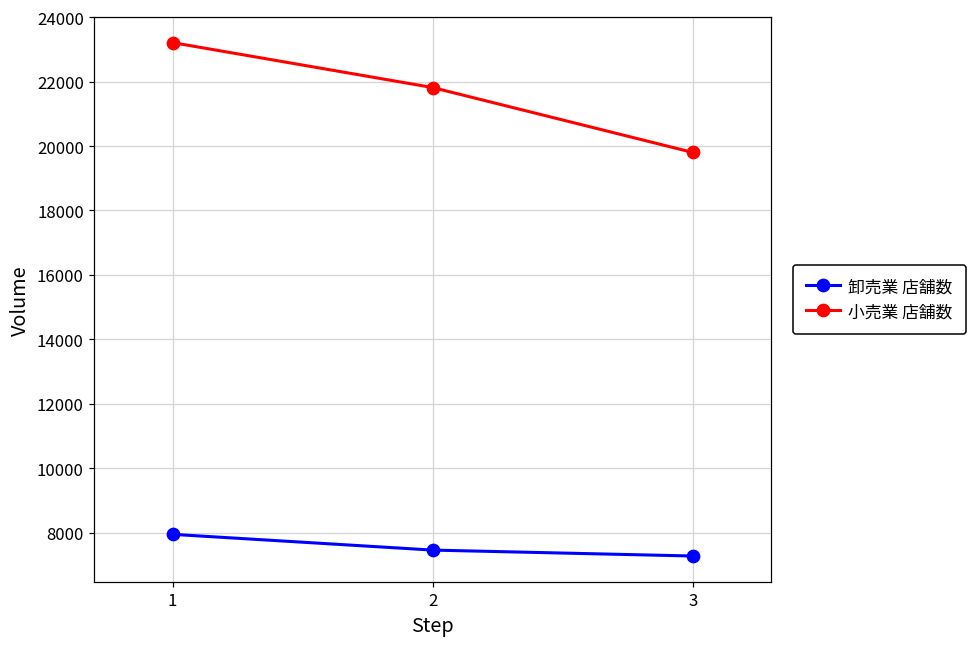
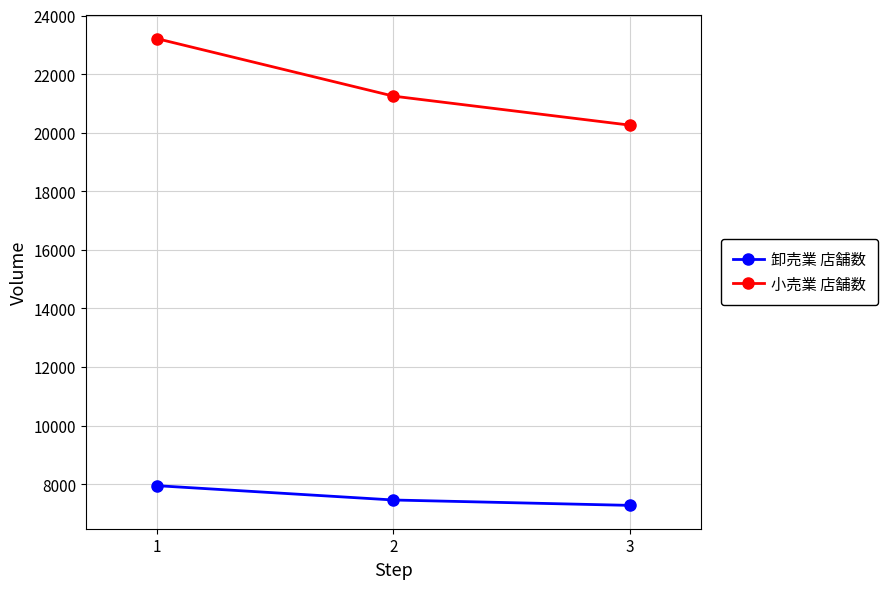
小売業 店舗数, 2: 21800 -> 21200
小売業 店舗数, 3: 19800 -> 20300
